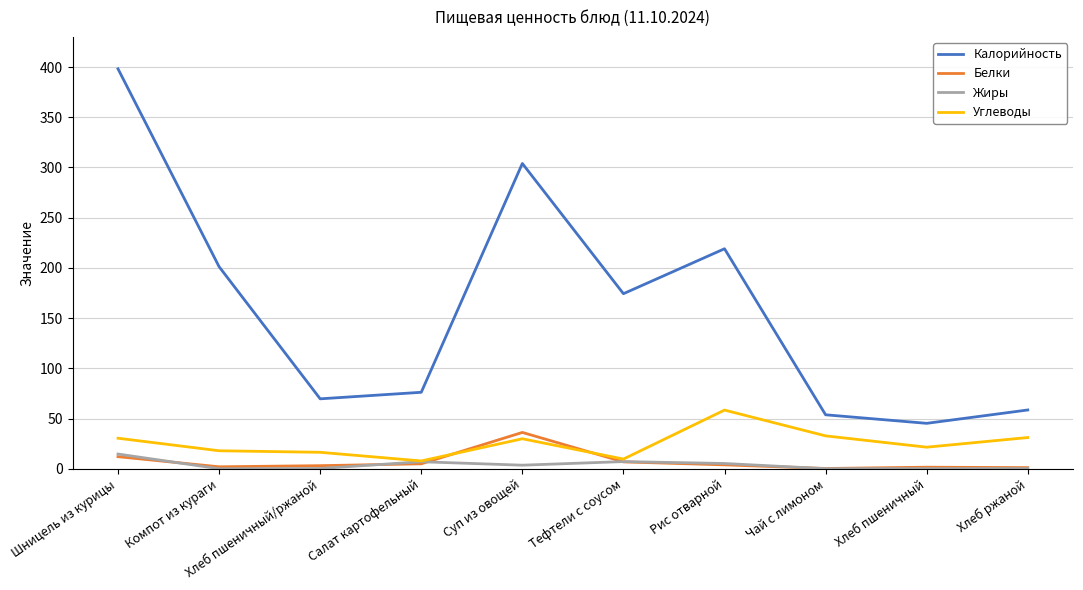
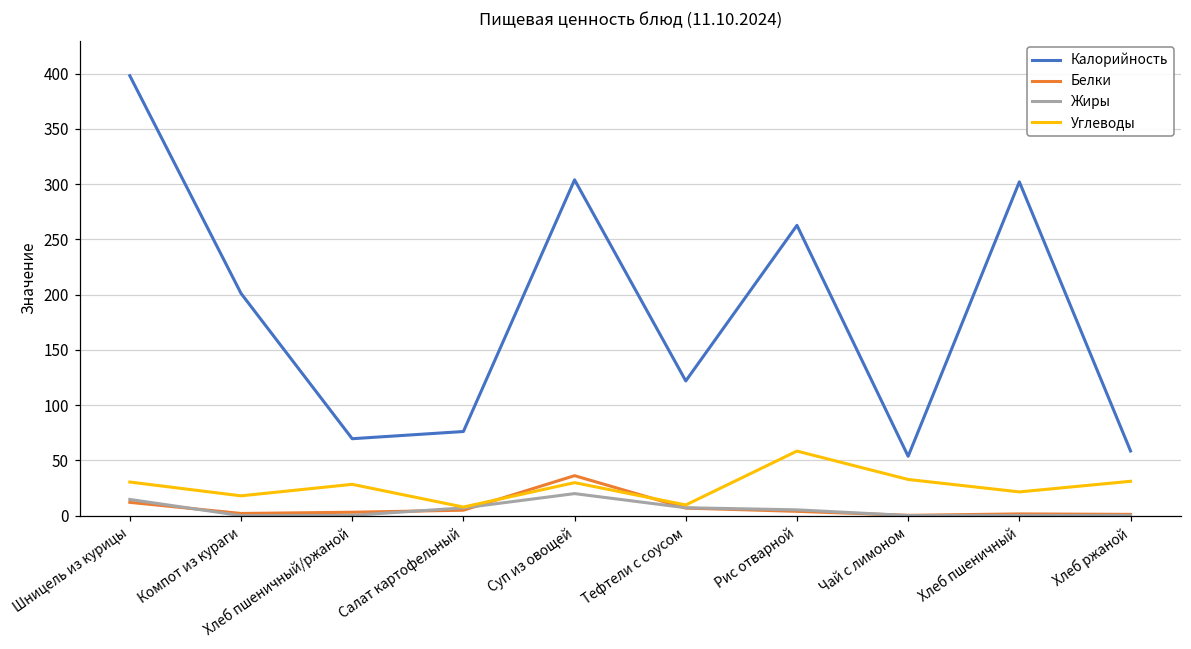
Углеводы, Хлеб пшеничный/ржаной: 16 -> 28
Жиры, Суп из овощей: 4 -> 20
Калорийность, Тефтели с соусом: 174 -> 122
Калорийность, Рис отварной: 219 -> 263
Калорийность, Хлеб пшеничный: 45 -> 302
